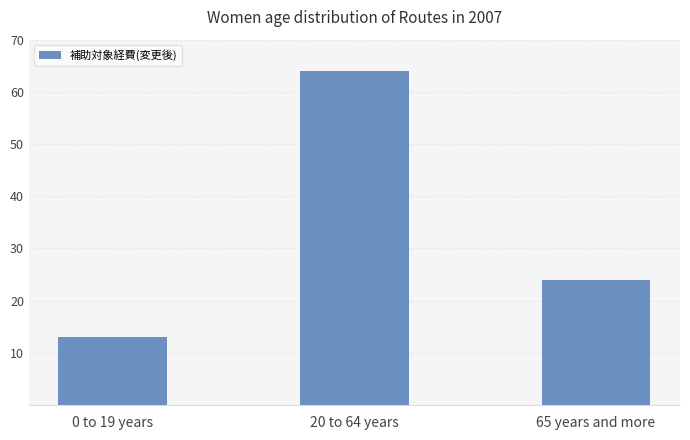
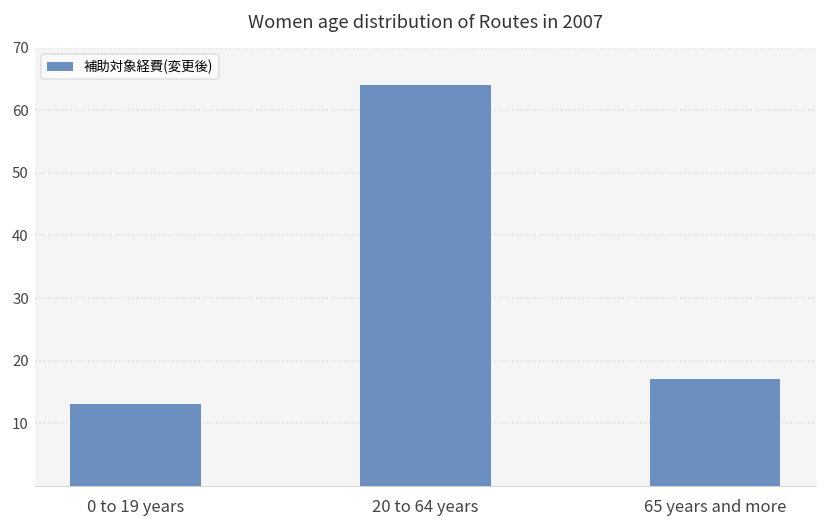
65 years and more: 24 -> 17
